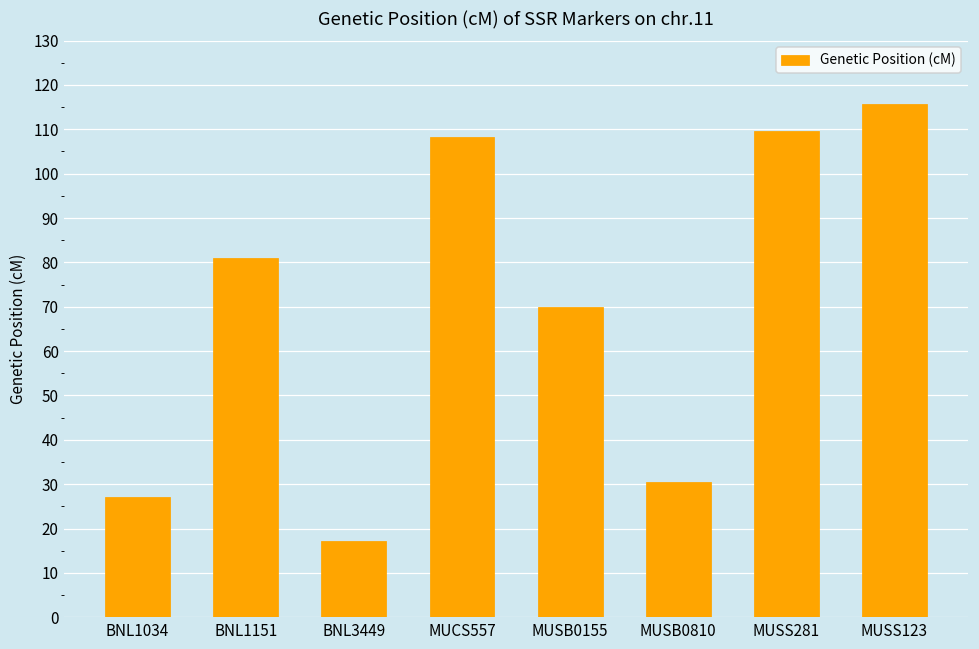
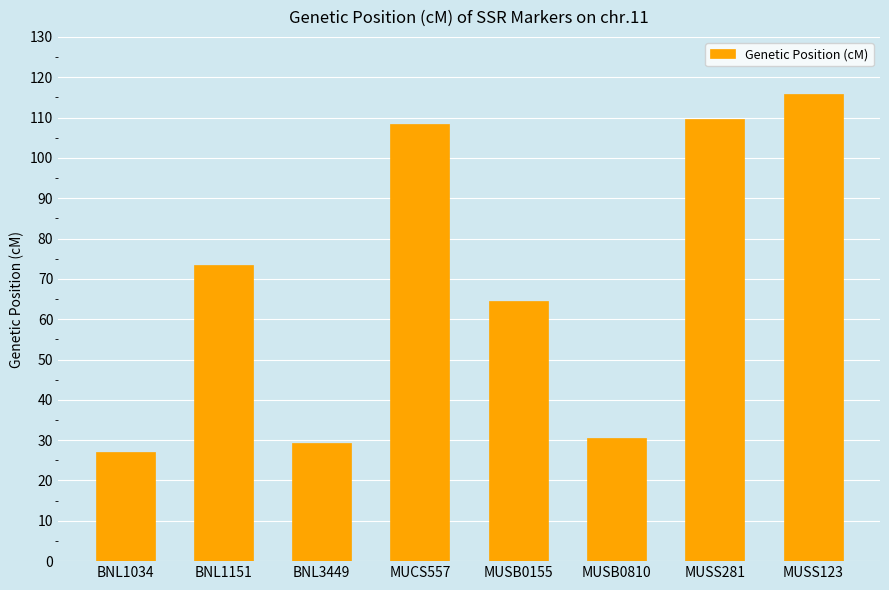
BNL1151: 81 -> 74
BNL3449: 17 -> 29
MUSB0155: 70 -> 65
